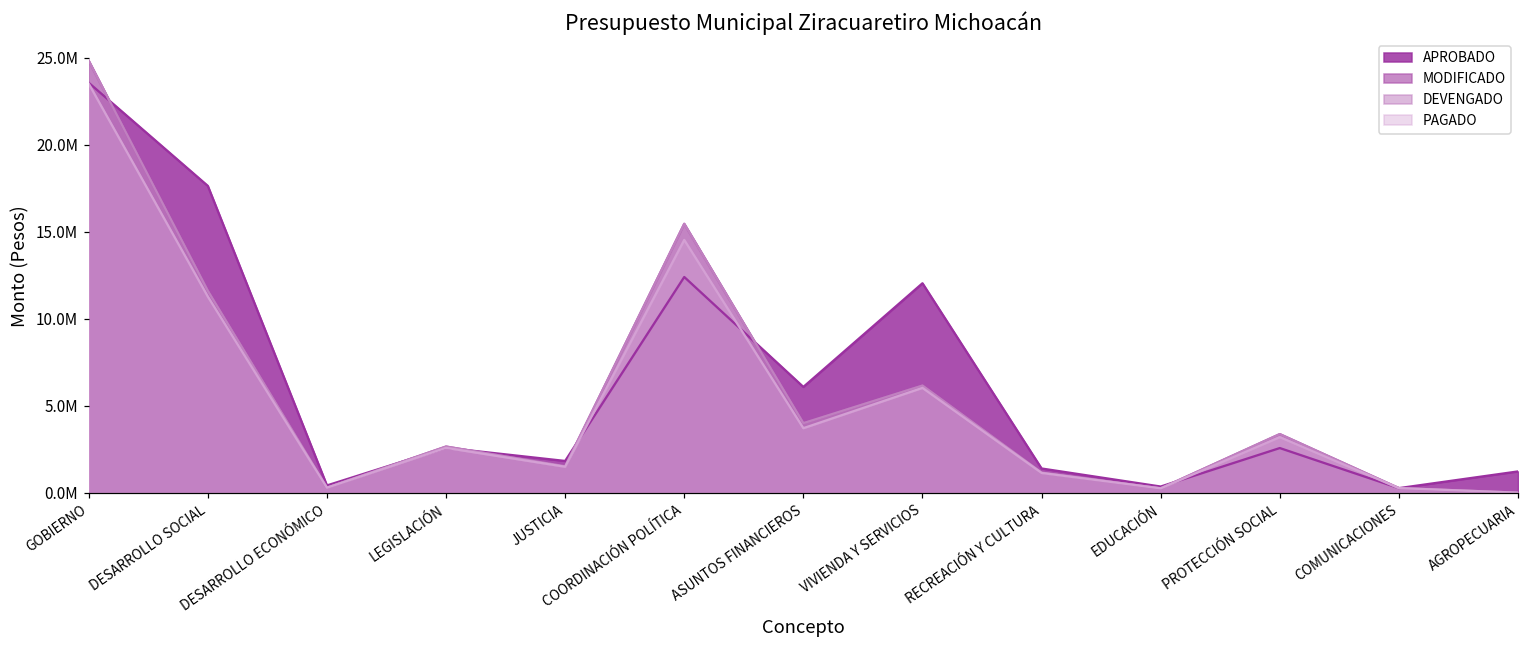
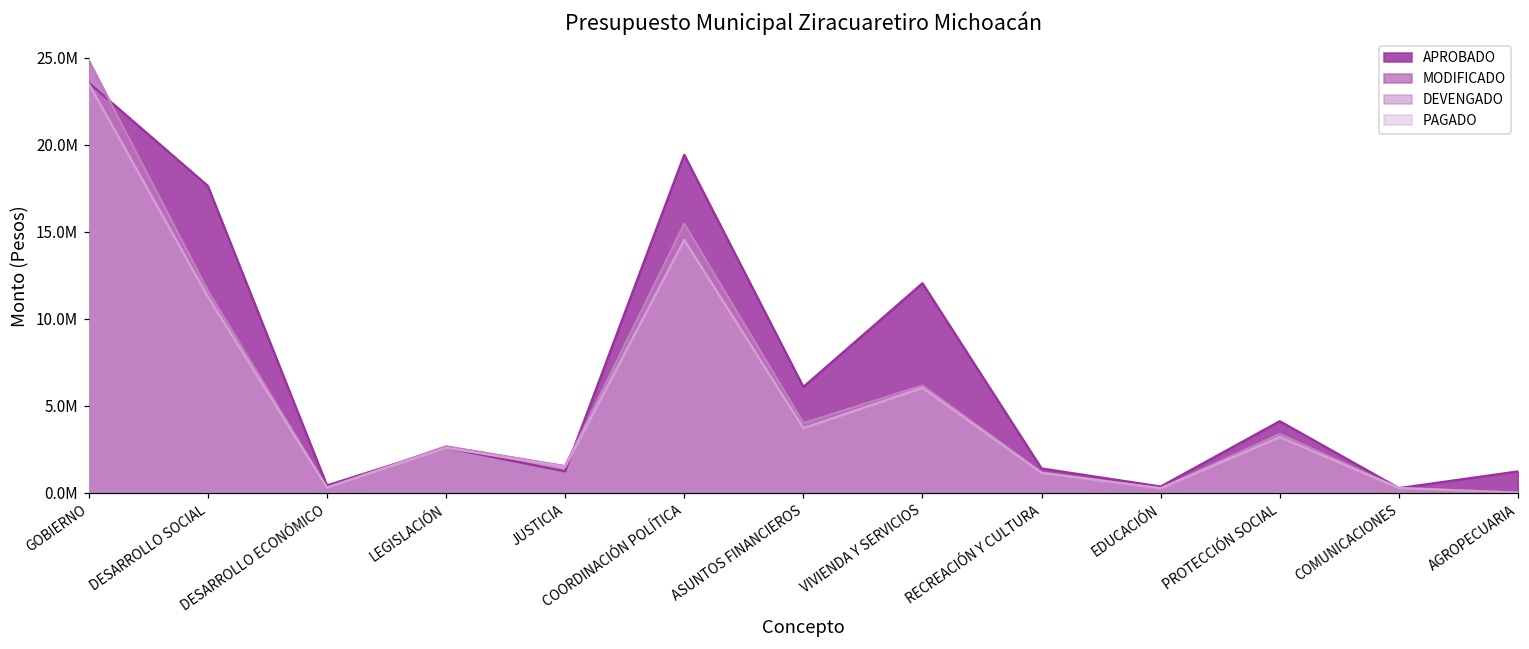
APROBADO, JUSTICIA: 1800000 -> 1200000
APROBADO, COORDINACIÓN POLÍTICA: 12400000 -> 19400000
APROBADO, PROTECCIÓN SOCIAL: 2600000 -> 4100000
